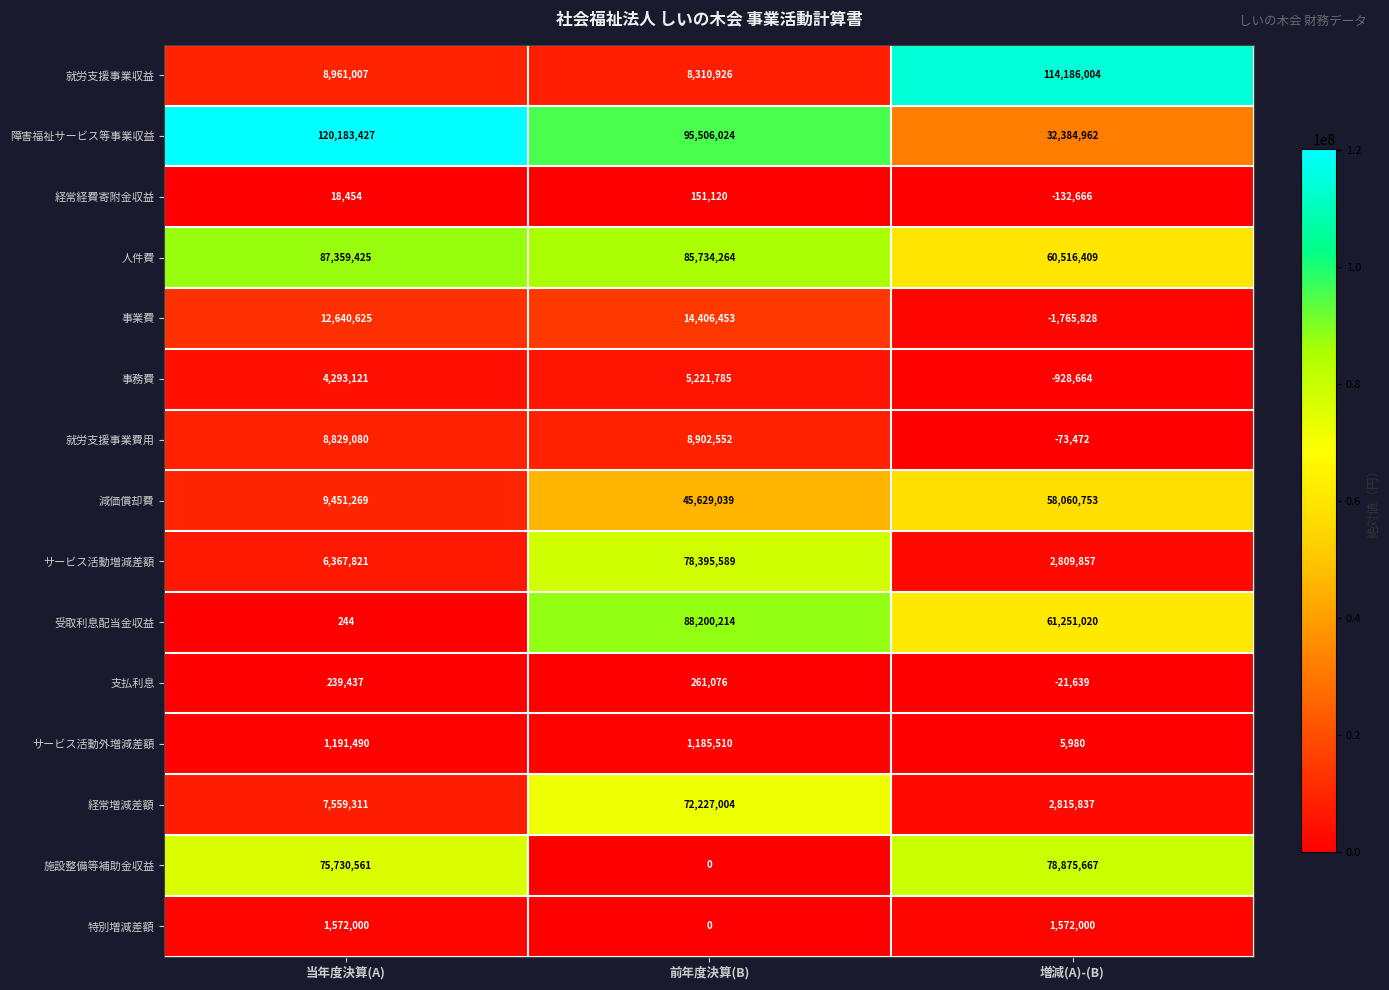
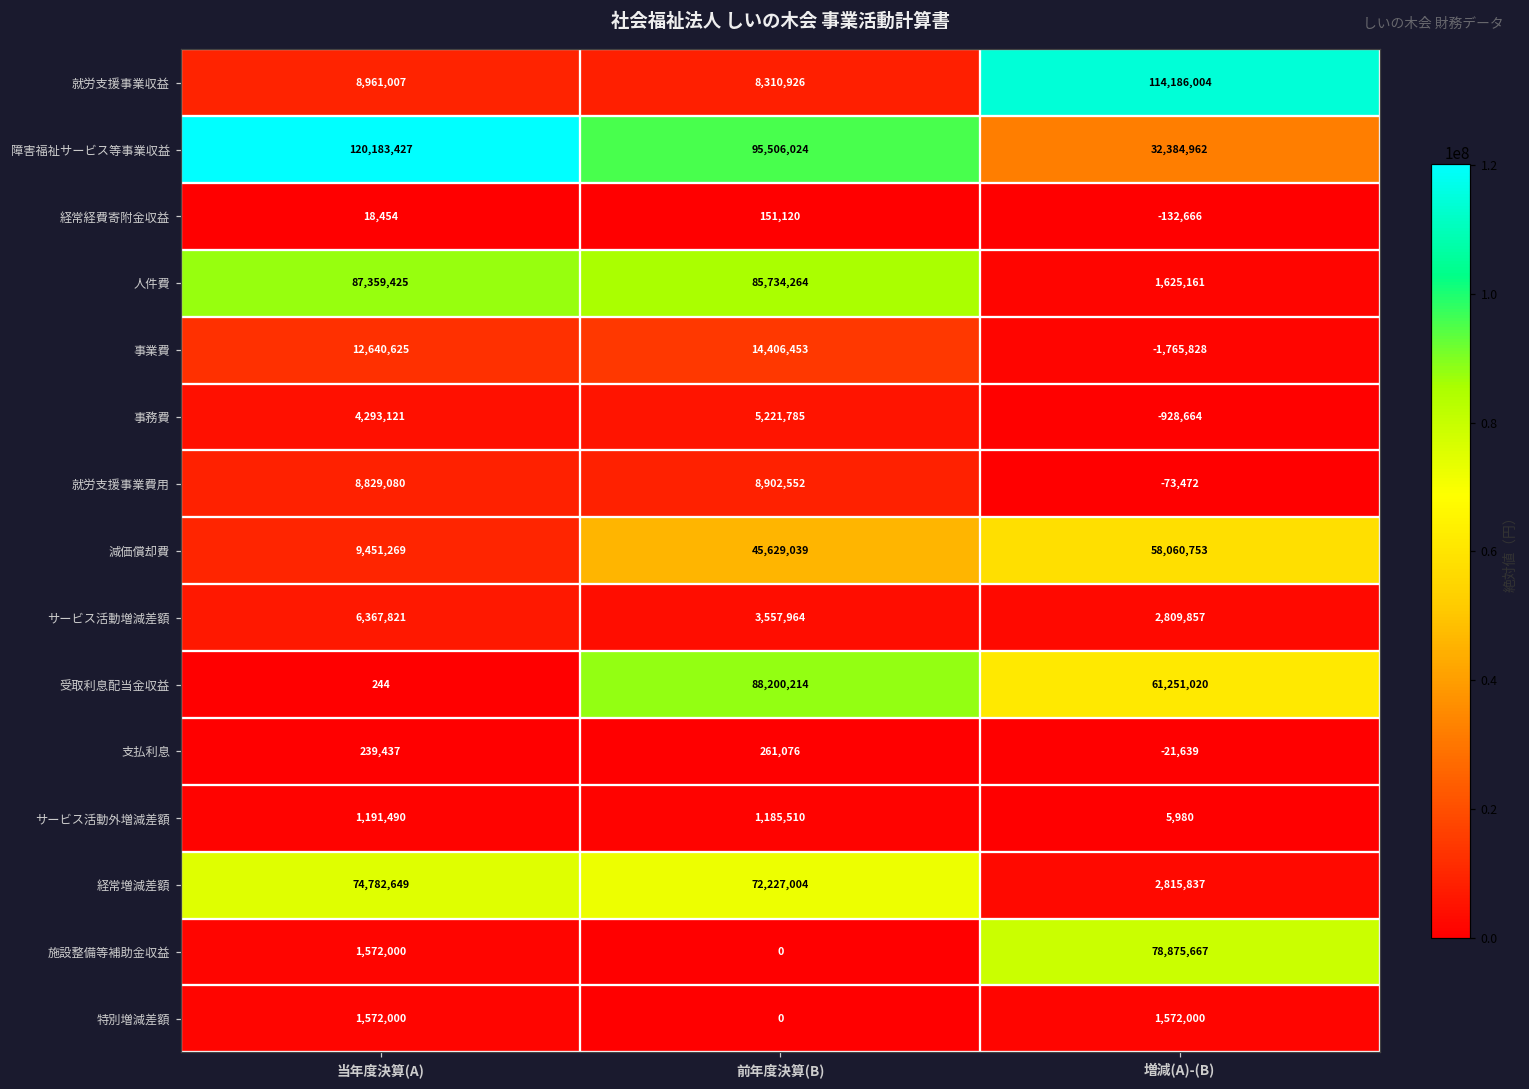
人件費, 増減(A)-(B): 60,516,409 -> 1,625,161
サービス活動増減差額, 前年度決算(B): 78,395,589 -> 3,557,964
経常増減差額, 当年度決算(A): 7,559,311 -> 74,782,649
施設整備等補助金収益, 当年度決算(A): 75,730,561 -> 1,572,000
